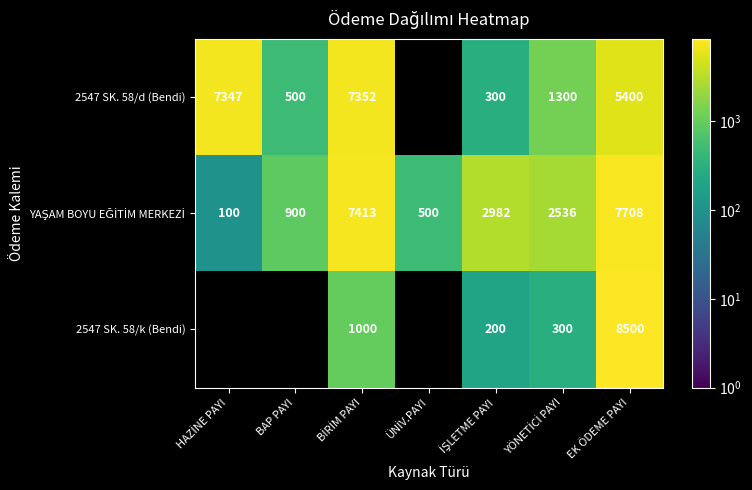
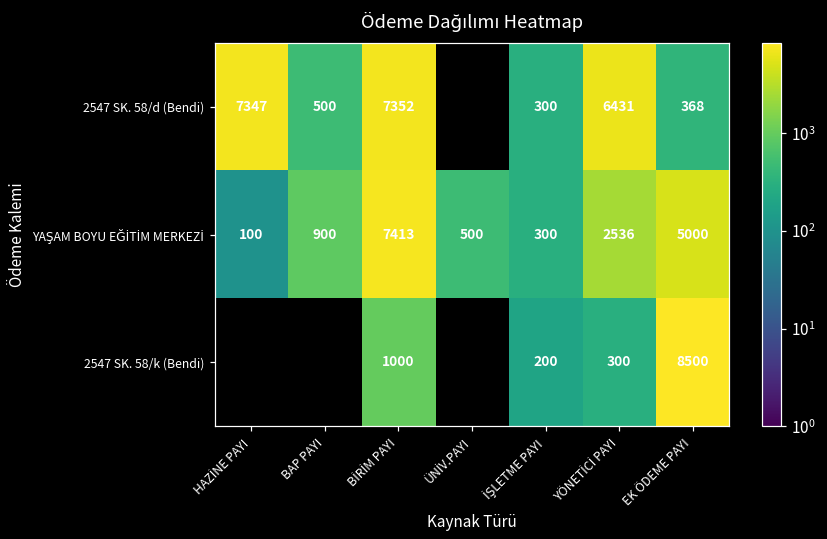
2547 SK. 58/d (Bendi), YÖNETİCİ PAYI: 1300 -> 6431
2547 SK. 58/d (Bendi), EK ÖDEME PAYI: 5400 -> 368
YAŞAM BOYU EĞİTİM MERKEZİ, İŞLETME PAYI: 2982 -> 300
YAŞAM BOYU EĞİTİM MERKEZİ, EK ÖDEME PAYI: 7708 -> 5000
